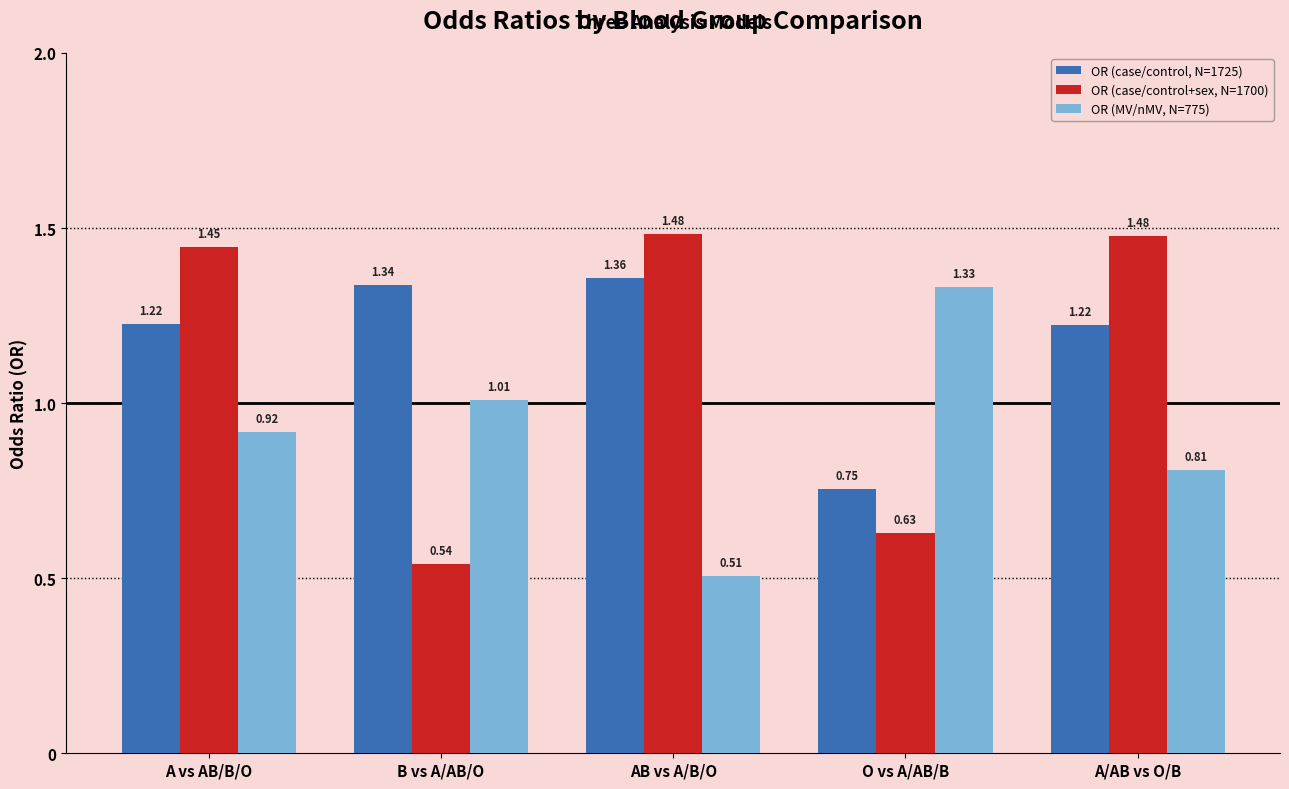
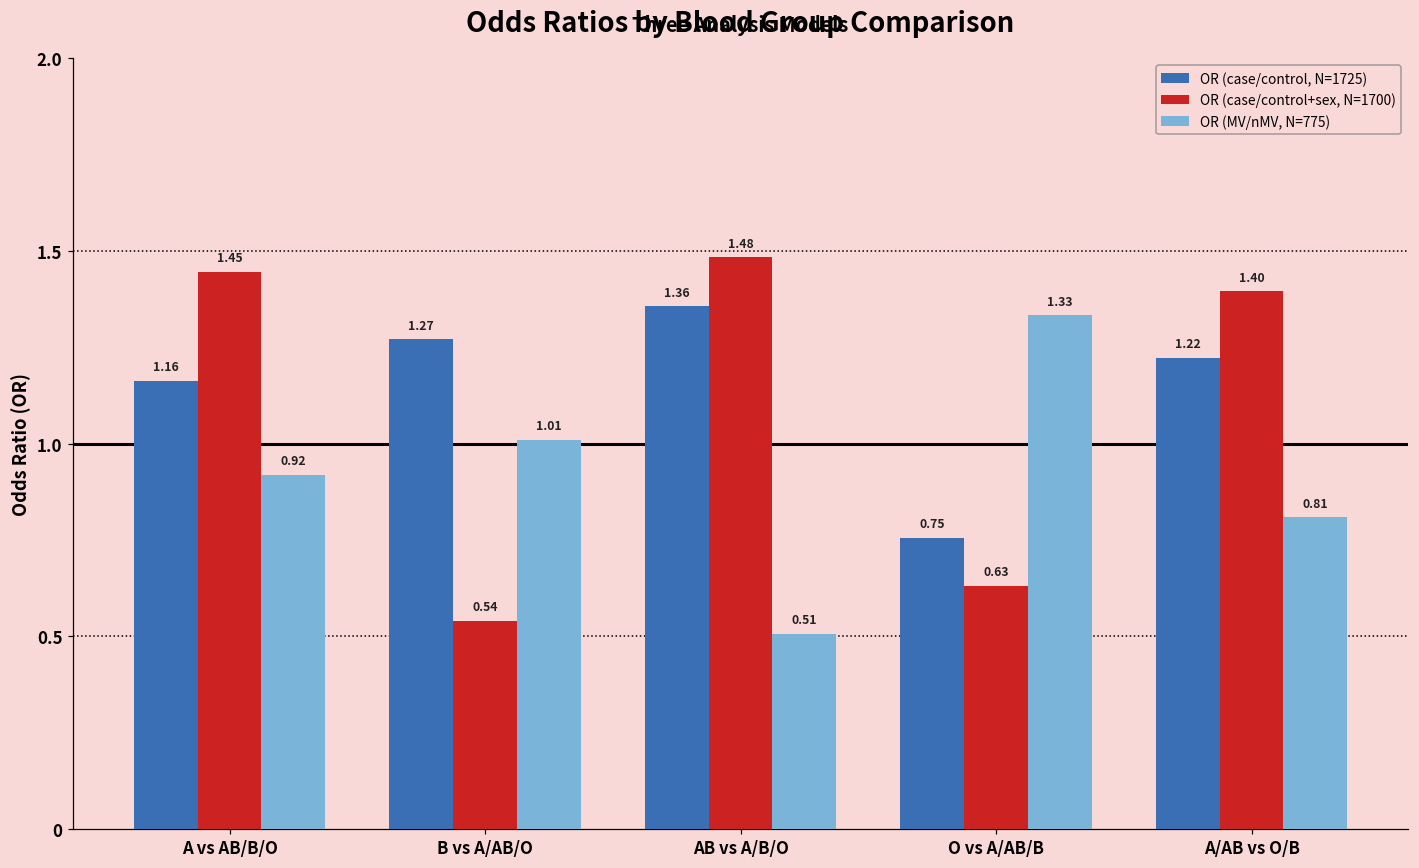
OR (case/control, N=1725), A vs AB/B/O: 1.22 -> 1.16
OR (case/control, N=1725), B vs A/AB/O: 1.34 -> 1.27
OR (case/control+sex, N=1700), A/AB vs O/B: 1.48 -> 1.40
